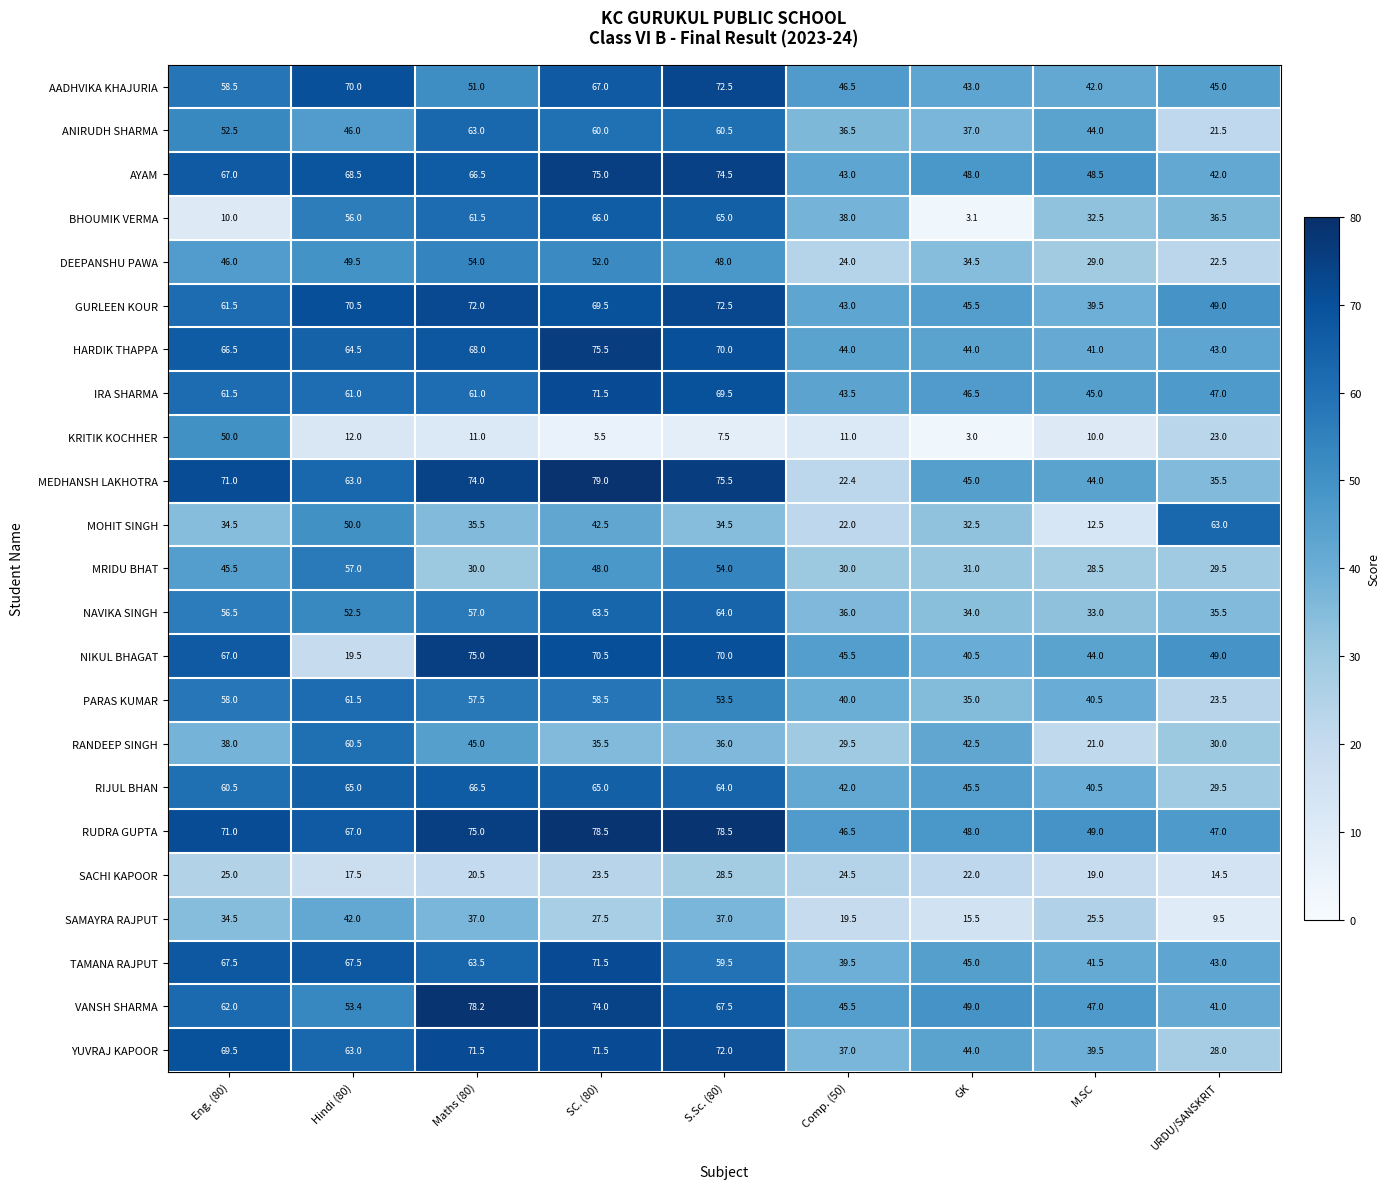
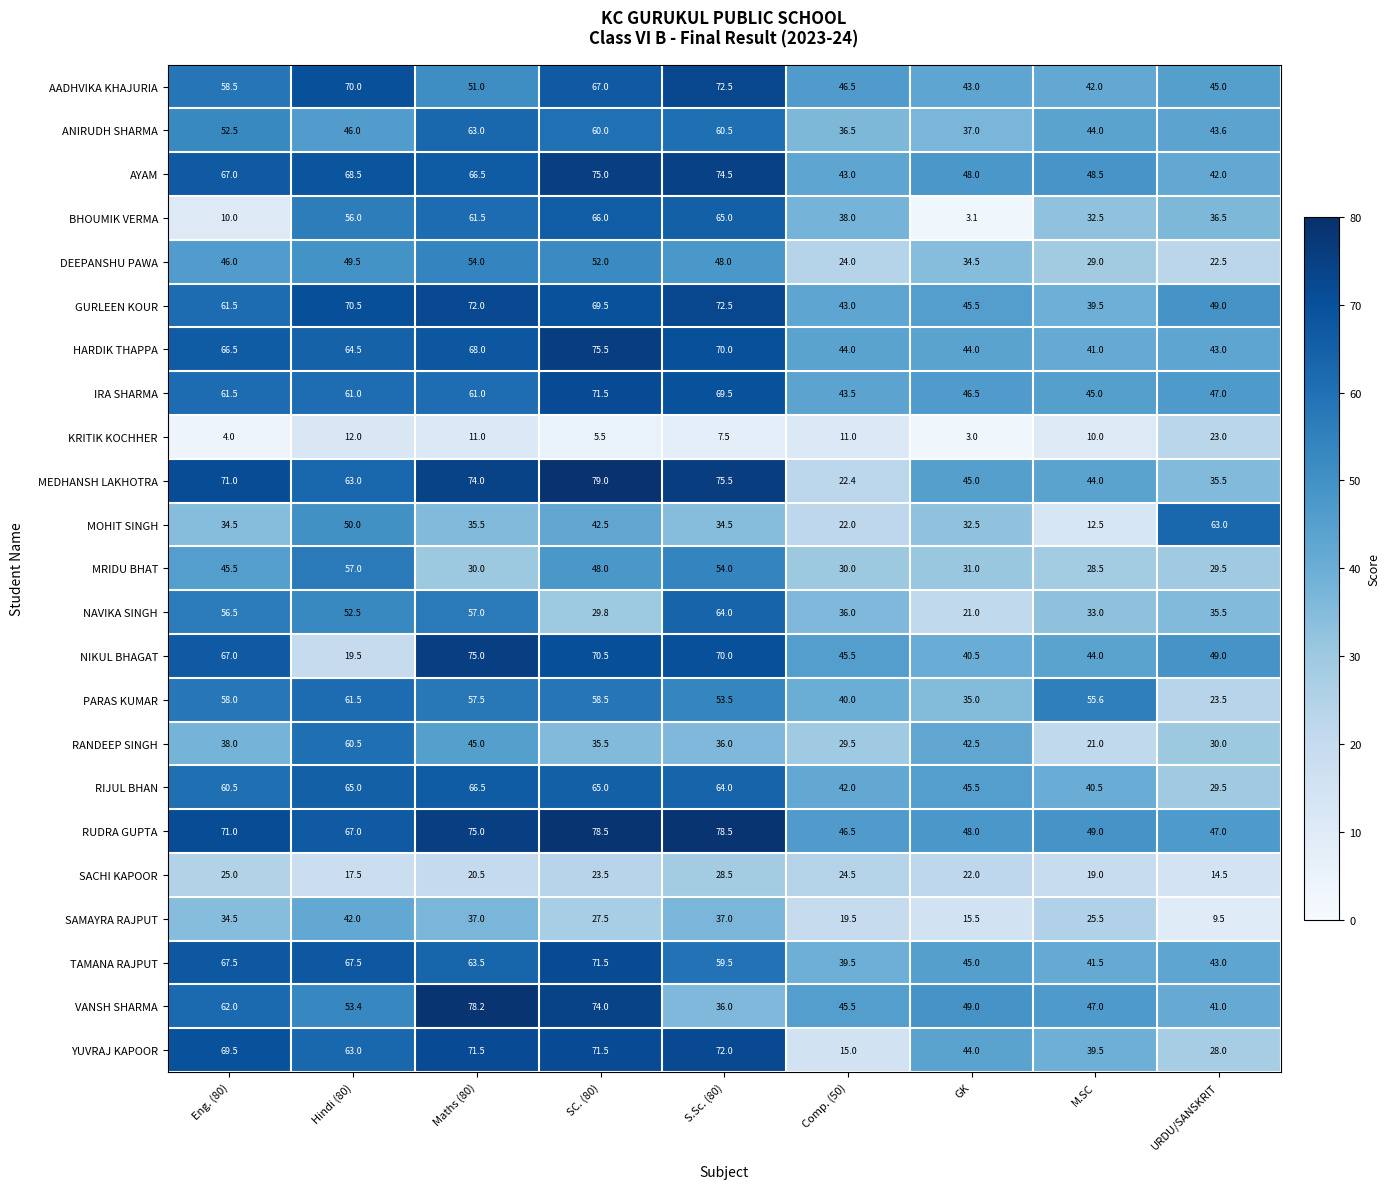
ANIRUDH SHARMA, URDU/SANSKRIT: 21.5 -> 43.6
KRITIK KOCHHER, Eng. (80): 50.0 -> 4.0
NAVIKA SINGH, SC. (80): 63.5 -> 29.8
NAVIKA SINGH, GK: 34.0 -> 21.0
PARAS KUMAR, M.SC: 40.5 -> 55.6
VANSH SHARMA, S.Sc. (80): 67.5 -> 36.0
YUVRAJ KAPOOR, Comp. (50): 37.0 -> 15.0
